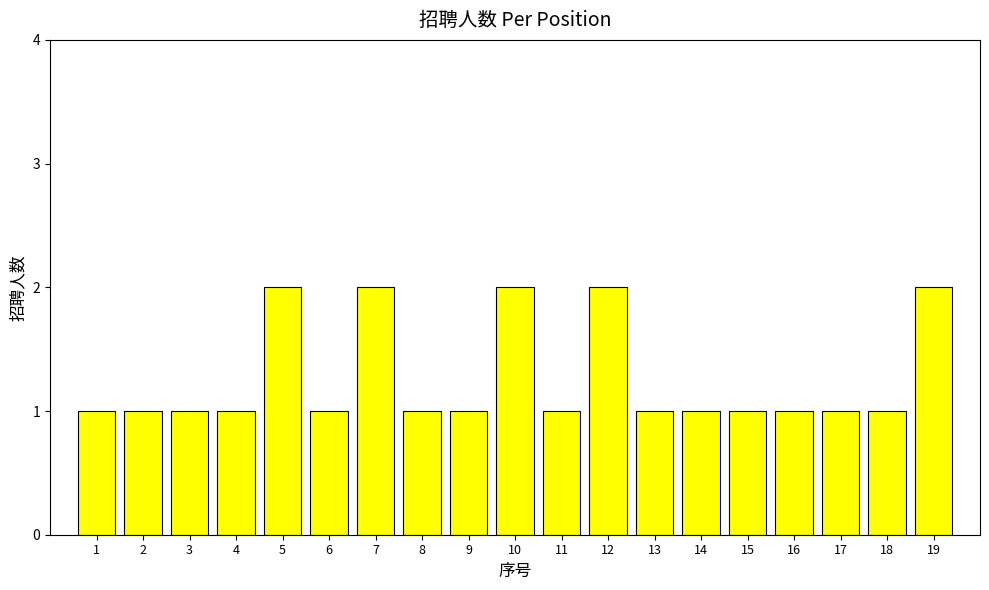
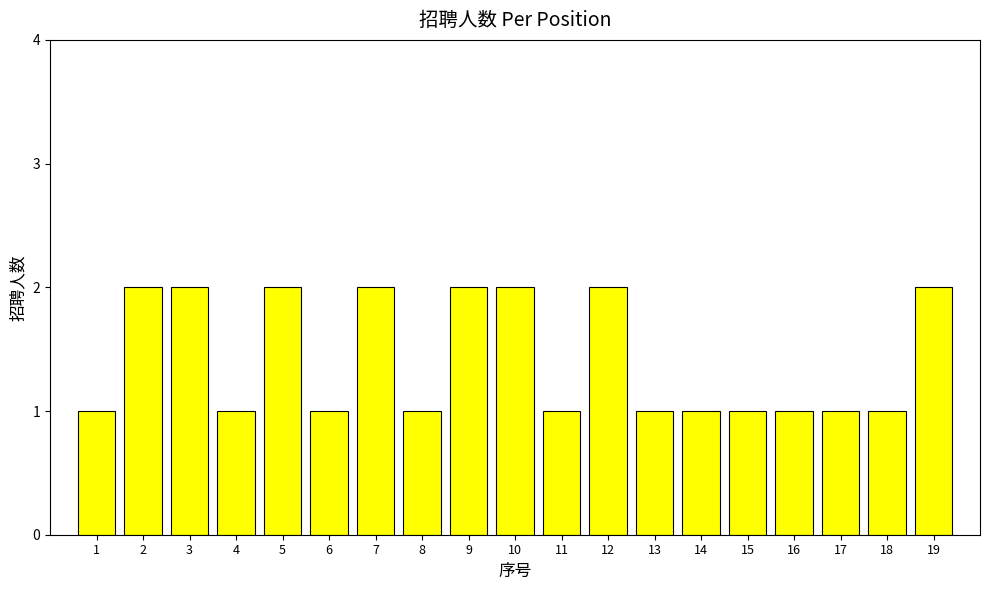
2: 1 -> 2
3: 1 -> 2
9: 1 -> 2
